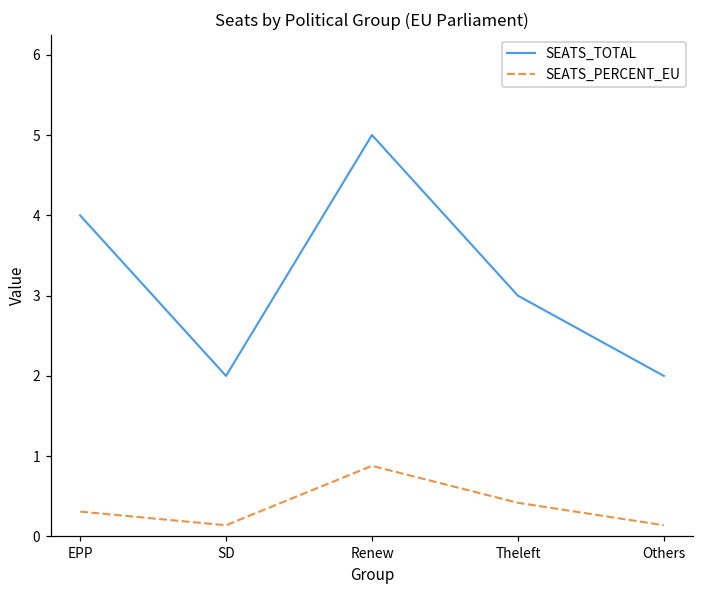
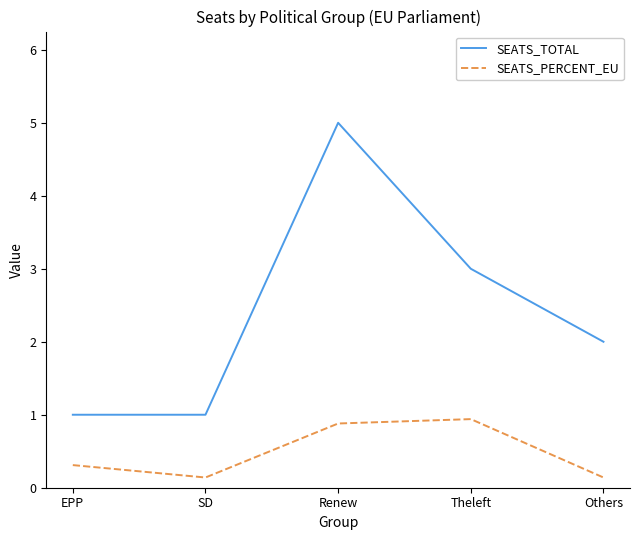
SEATS_TOTAL, EPP: 4 -> 1
SEATS_TOTAL, SD: 2 -> 1
SEATS_PERCENT_EU, Theleft: 0.4 -> 0.9
